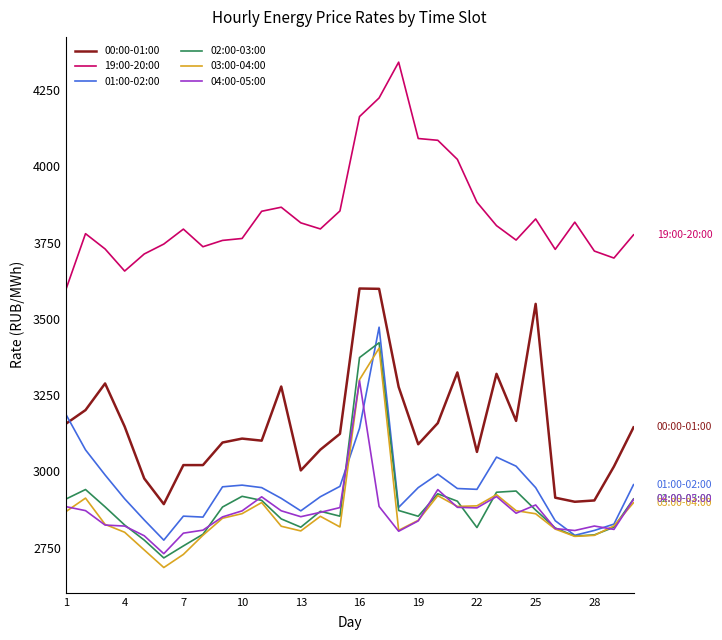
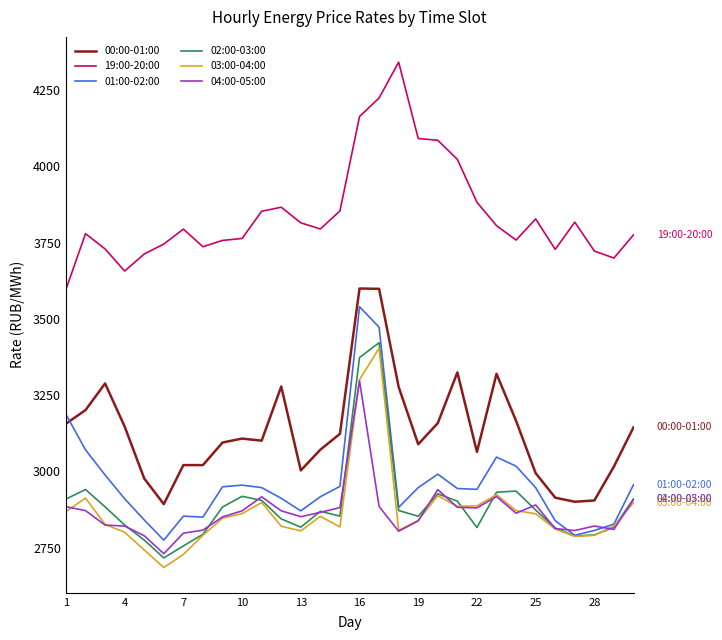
01:00-02:00, 16: 3140 -> 3540
00:00-01:00, 25: 3550 -> 2990
